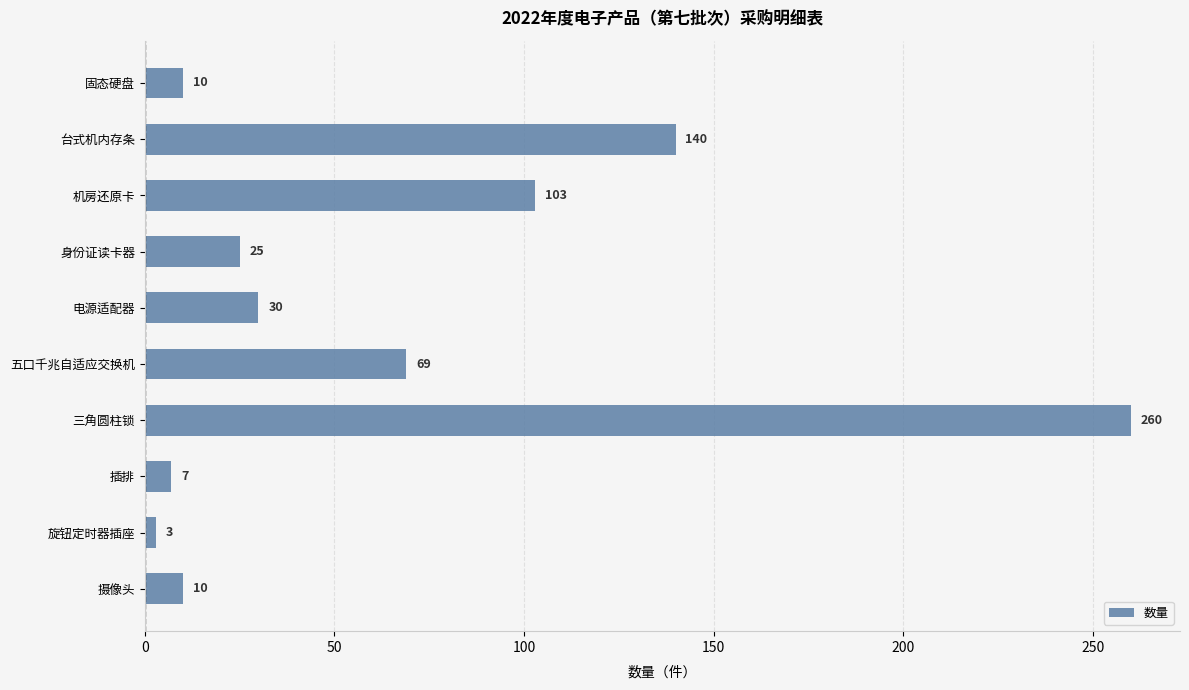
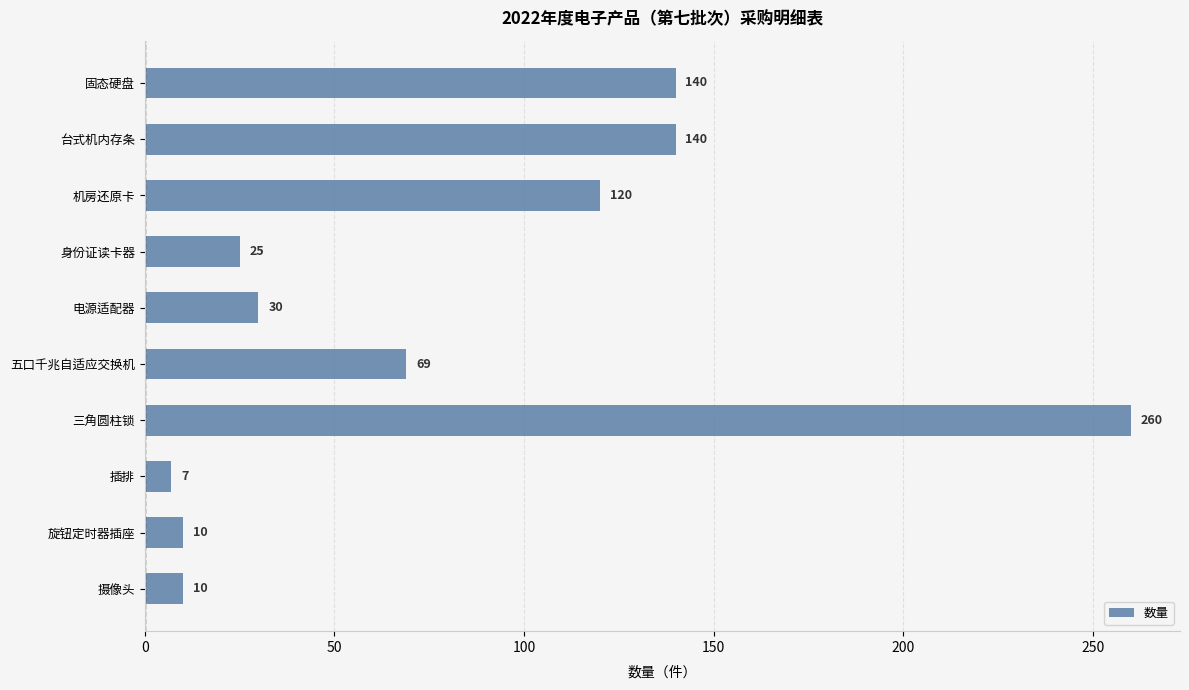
固态硬盘: 10 -> 140
机房还原卡: 103 -> 120
旋钮定时器插座: 3 -> 10
